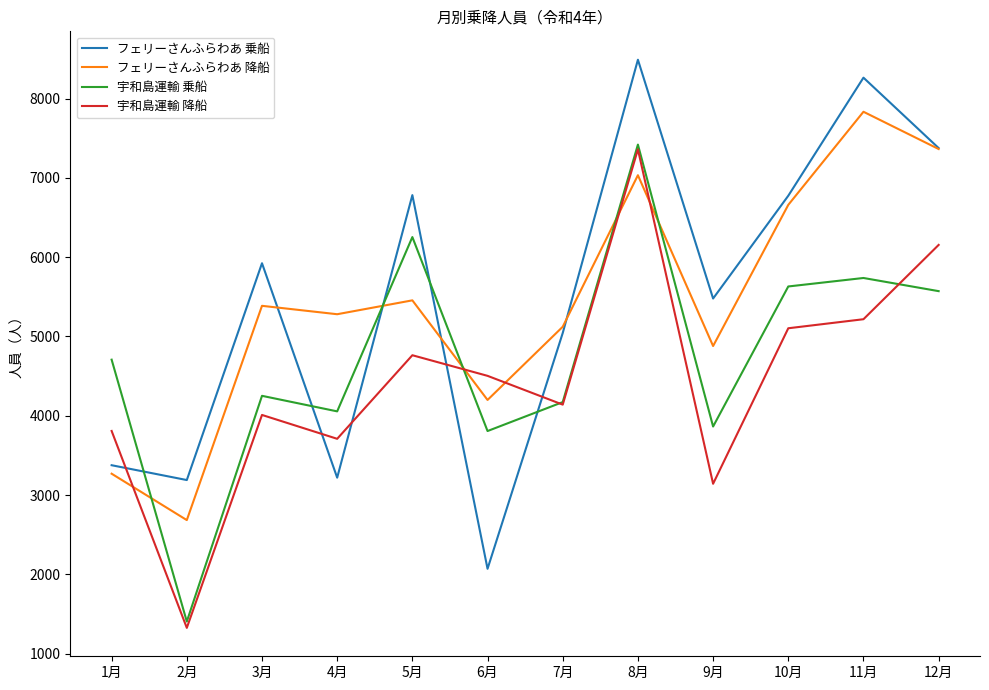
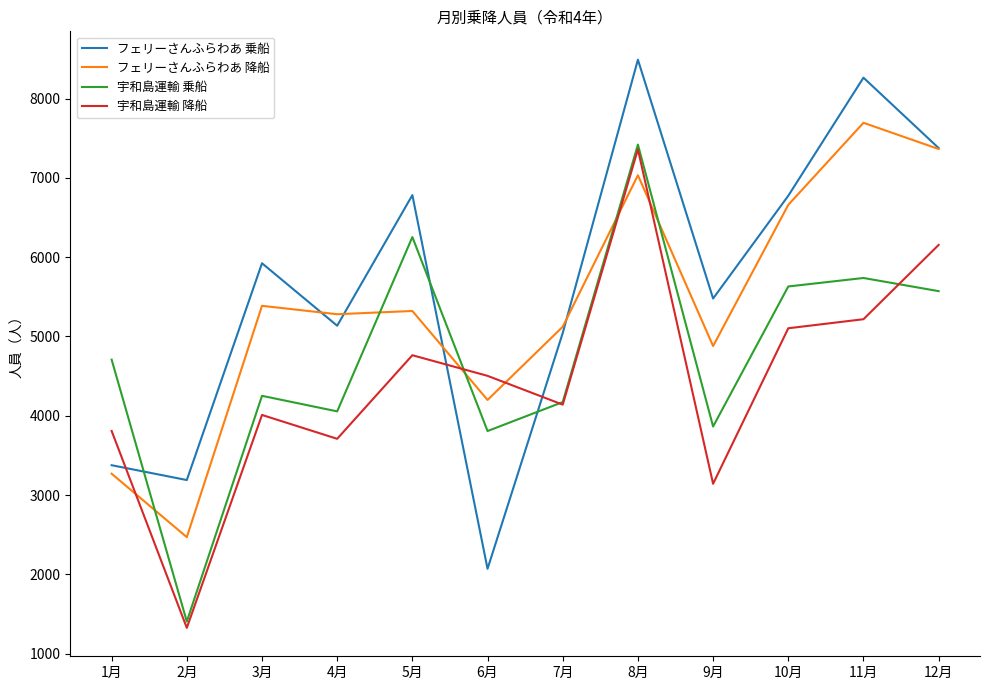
フェリーさんふらわあ 降船, 2月: 2700 -> 2500
フェリーさんふらわあ 乗船, 4月: 3200 -> 5100
フェリーさんふらわあ 降船, 5月: 5500 -> 5300
フェリーさんふらわあ 降船, 11月: 7800 -> 7700
